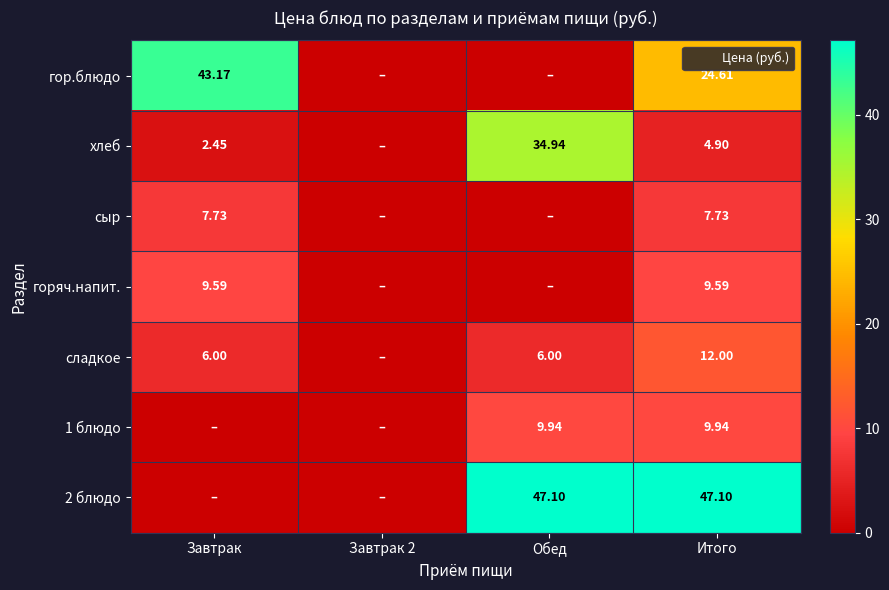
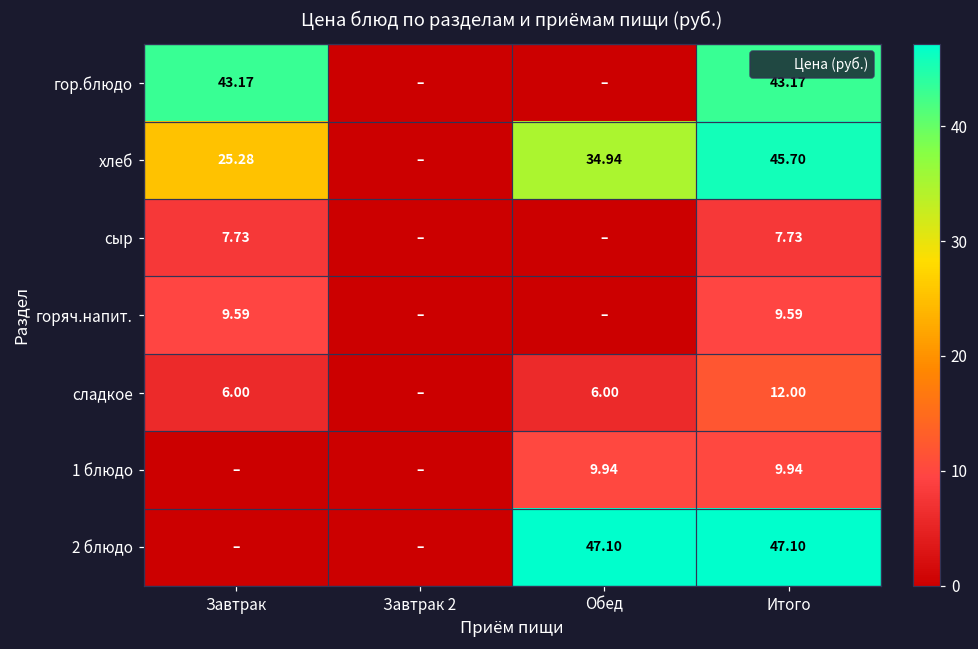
гор.блюдо, Итого: 24.61 -> 43.17
хлеб, Завтрак: 2.45 -> 25.28
хлеб, Итого: 4.90 -> 45.70
